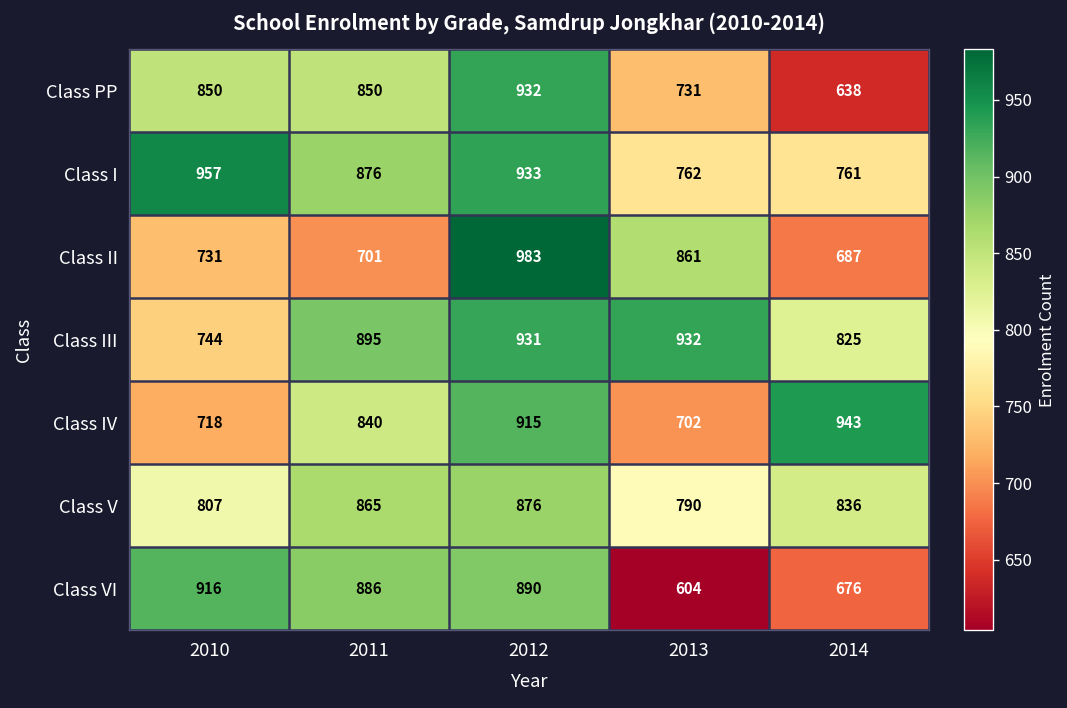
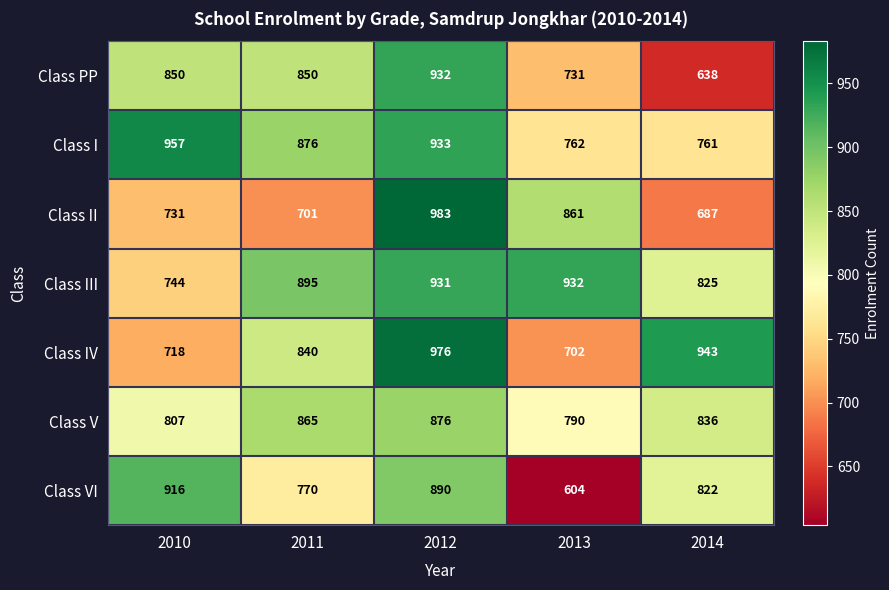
Class IV, 2012: 915 -> 976
Class VI, 2011: 886 -> 770
Class VI, 2014: 676 -> 822
